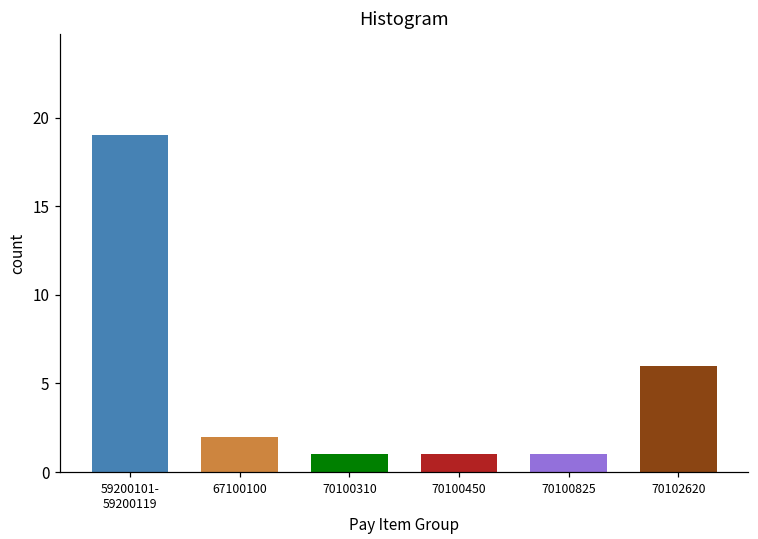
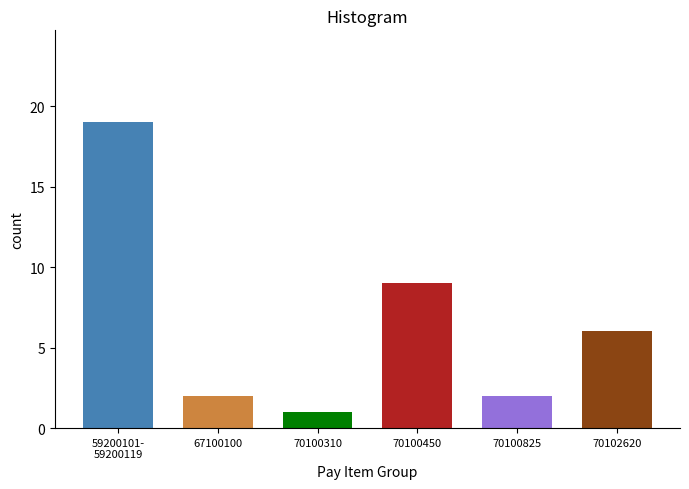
70100450: 1 -> 9
70100825: 1 -> 2
